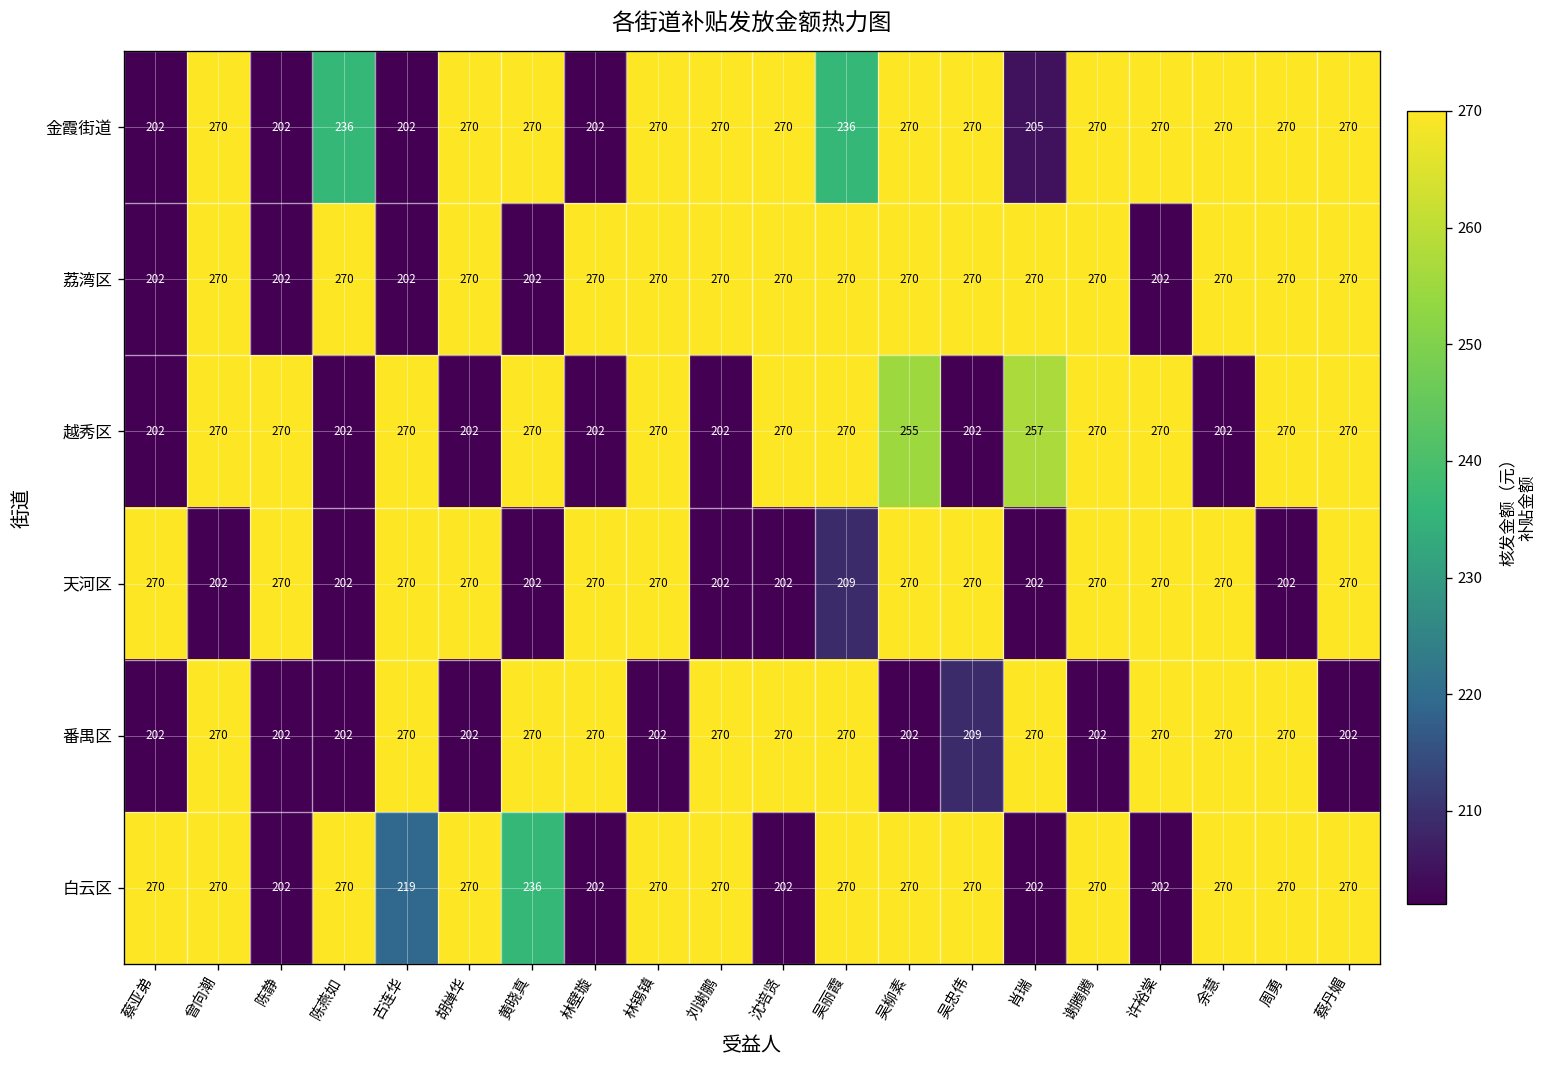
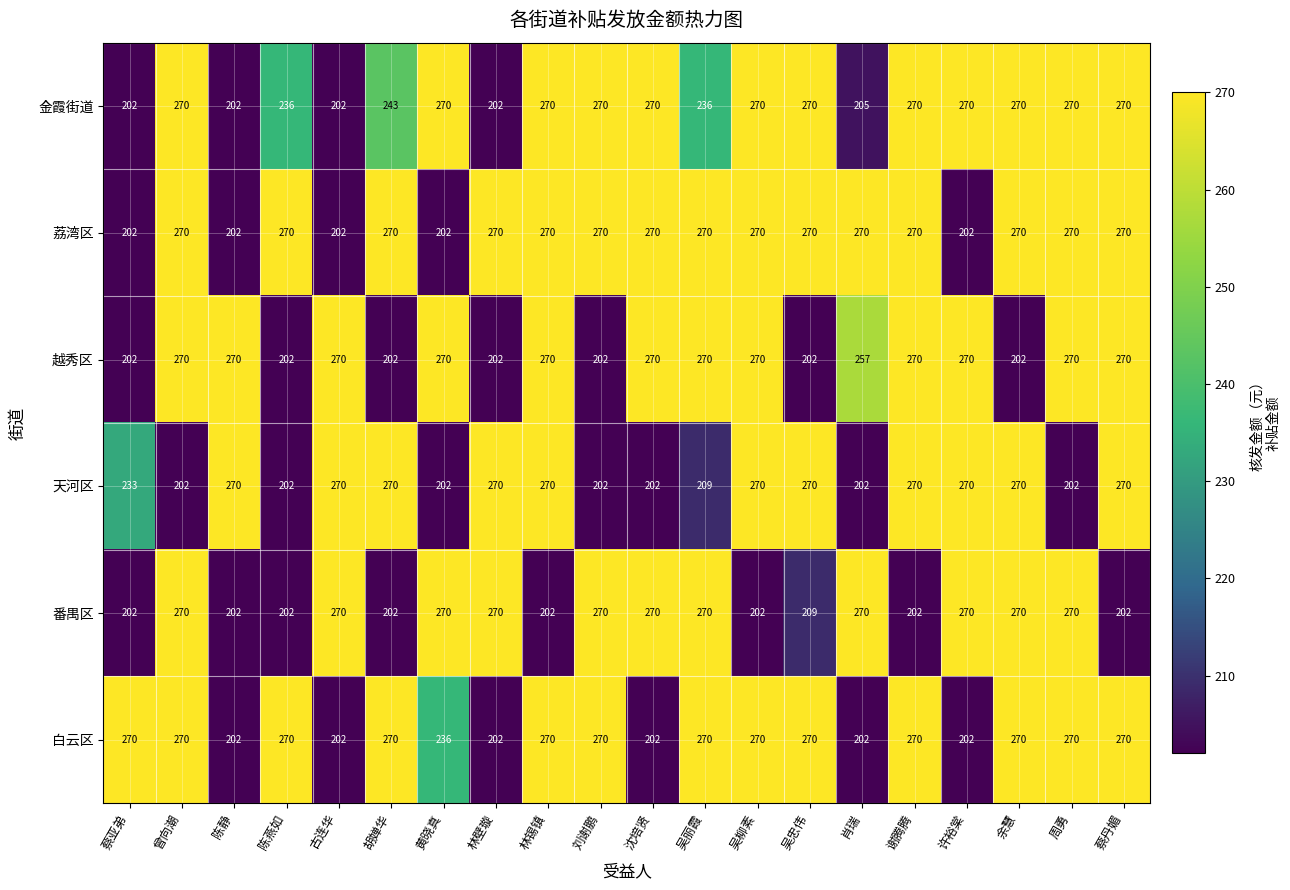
金霞街道, 胡婵华: 270 -> 243
越秀区, 吴柳素: 255 -> 270
天河区, 蔡亚弟: 270 -> 233
白云区, 古连华: 219 -> 202
